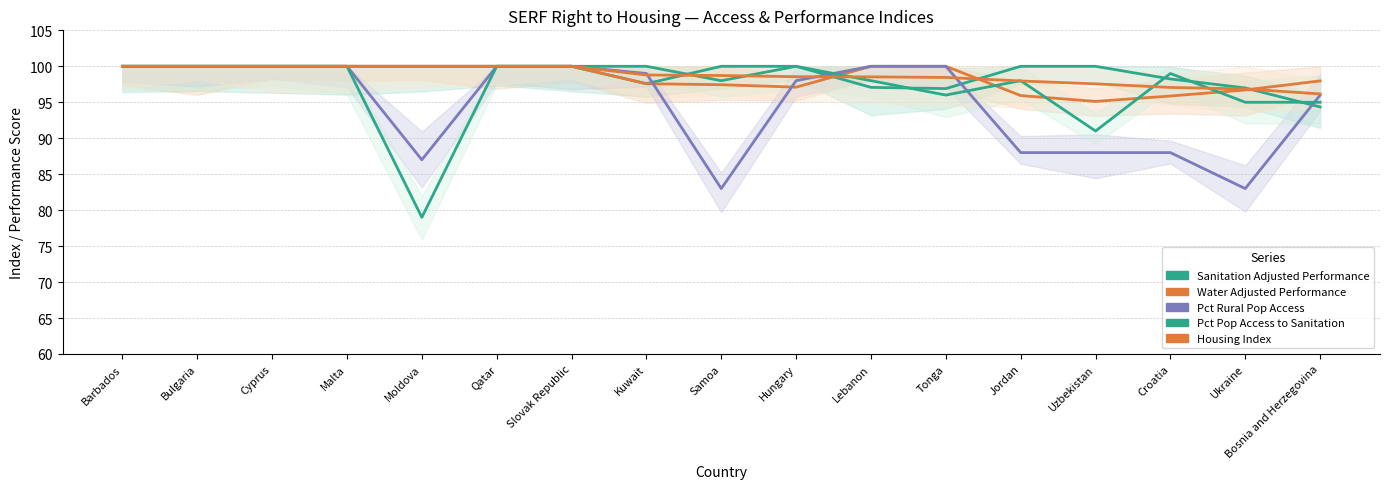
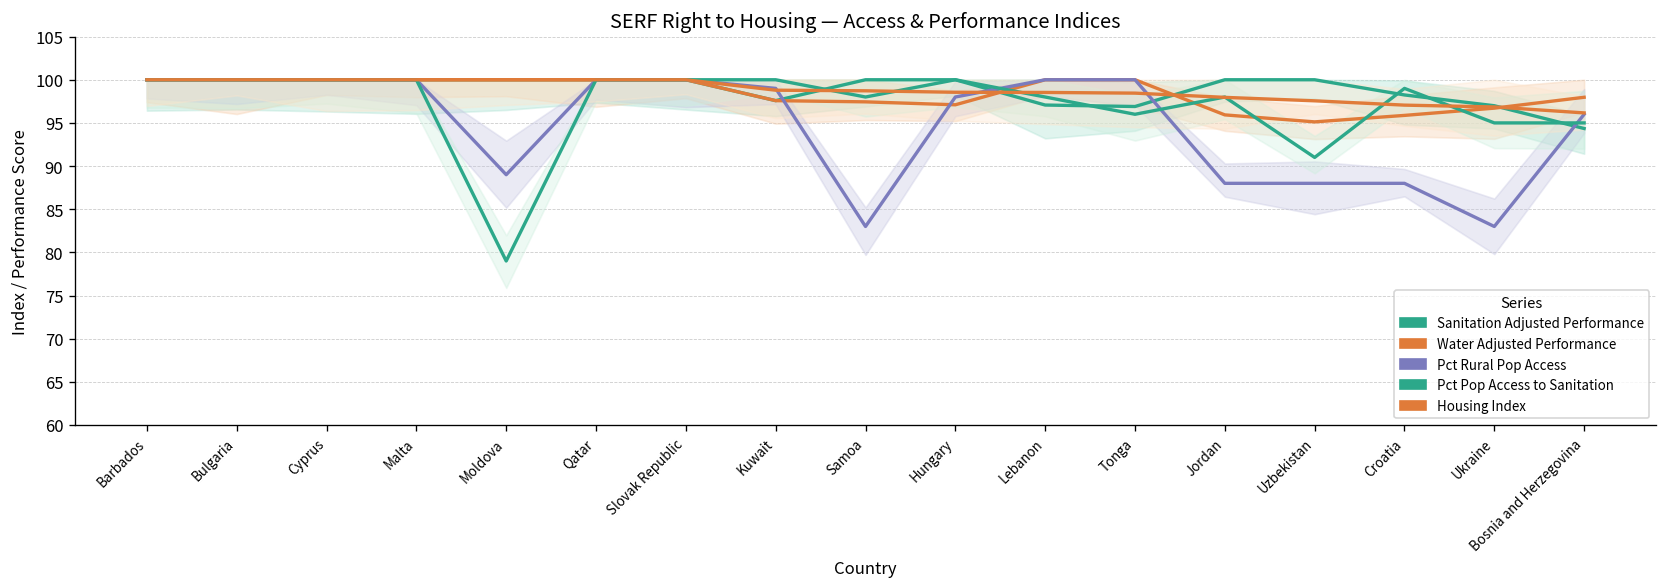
Pct Rural Pop Access, Moldova: 87 -> 89
